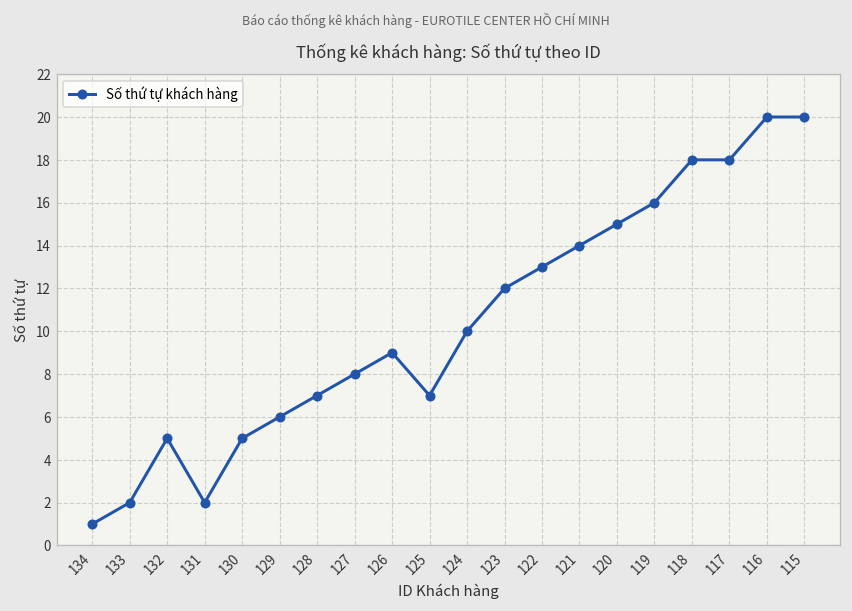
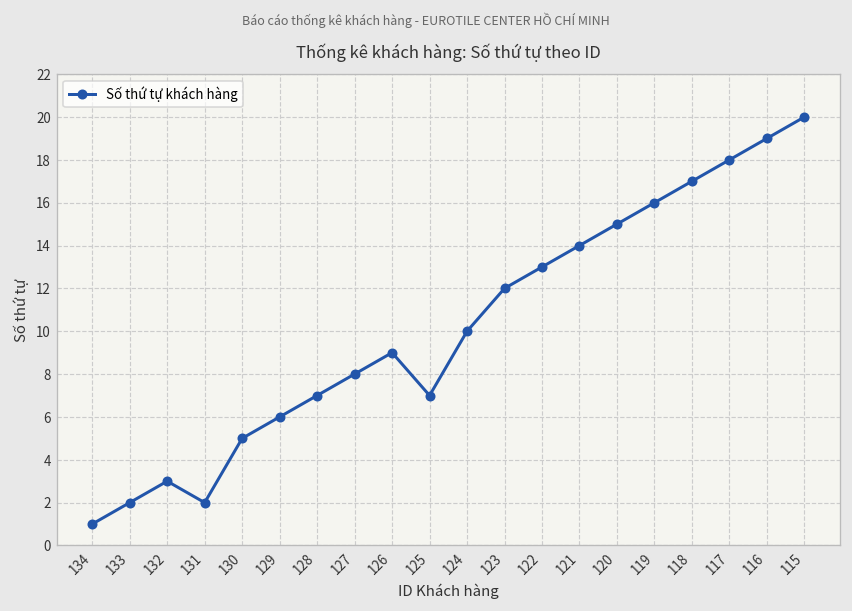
132: 5 -> 3
118: 18 -> 17
116: 20 -> 19
